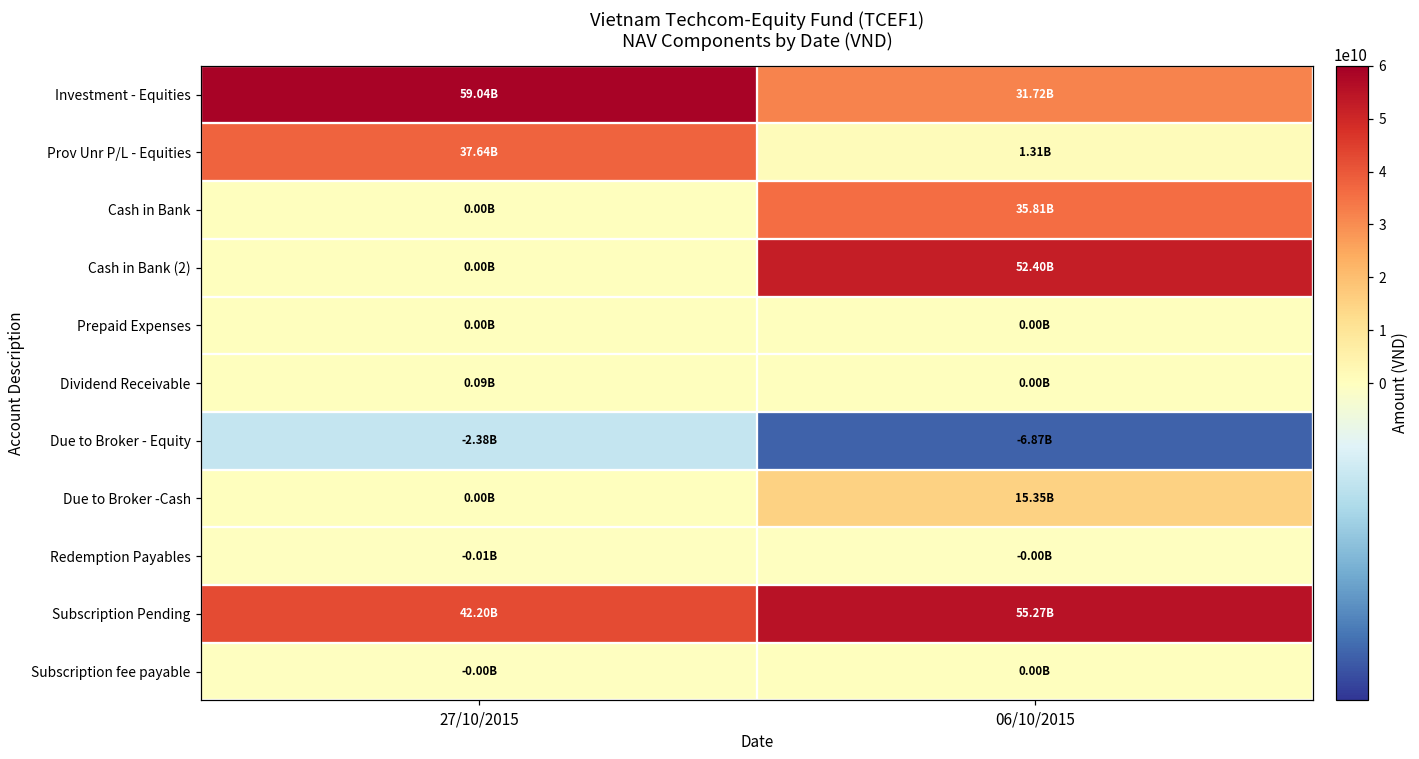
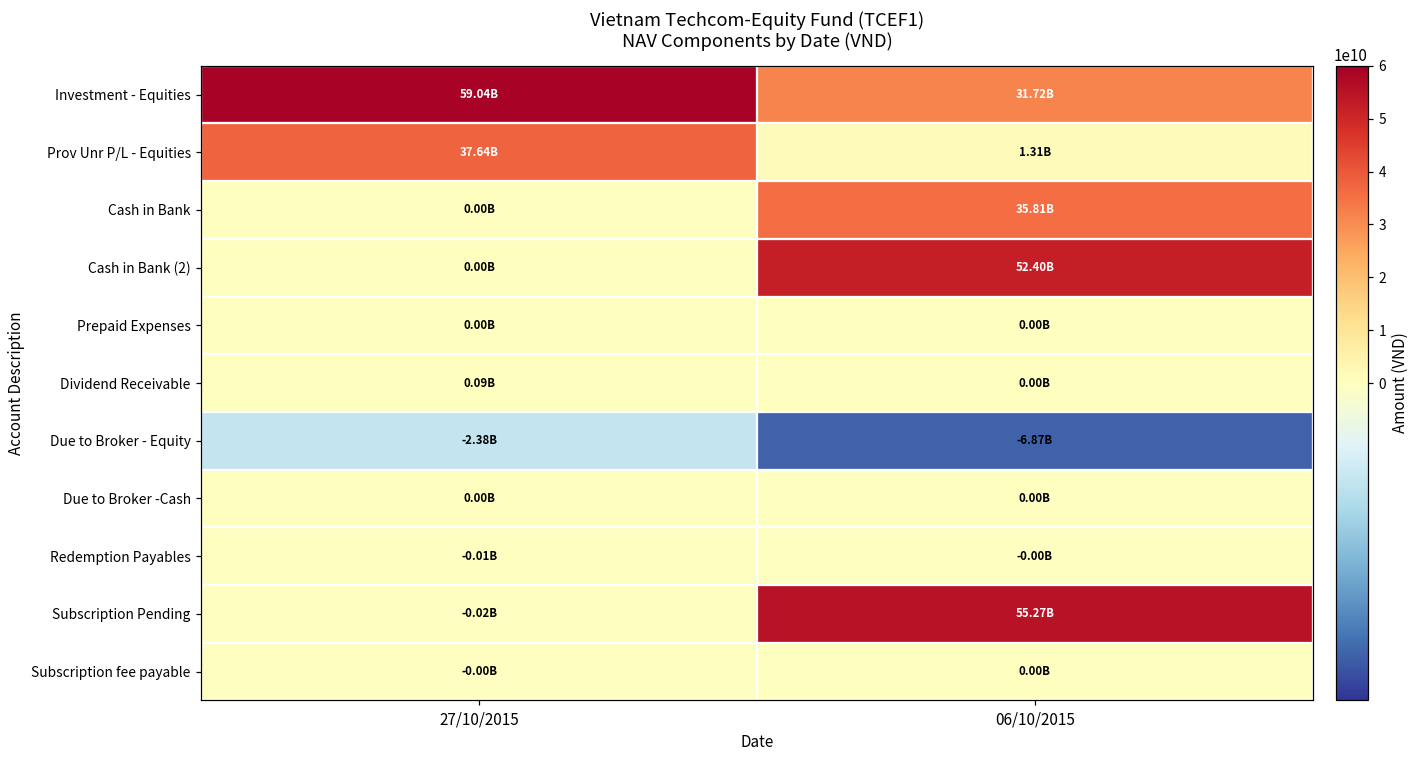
Due to Broker -Cash, 06/10/2015: 15.35B -> 0.00B
Subscription Pending, 27/10/2015: 42.20B -> -0.02B
